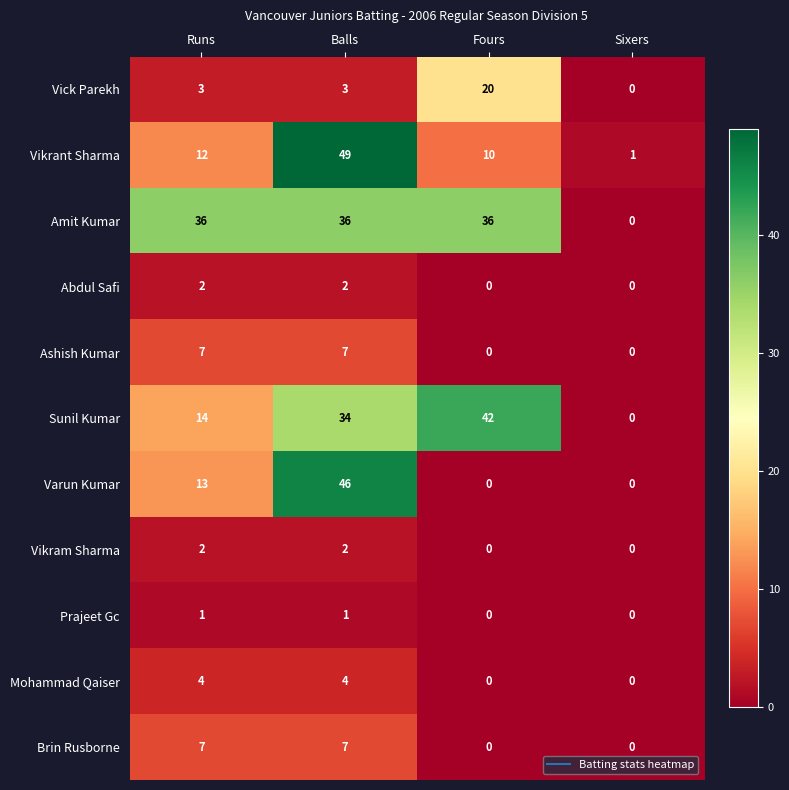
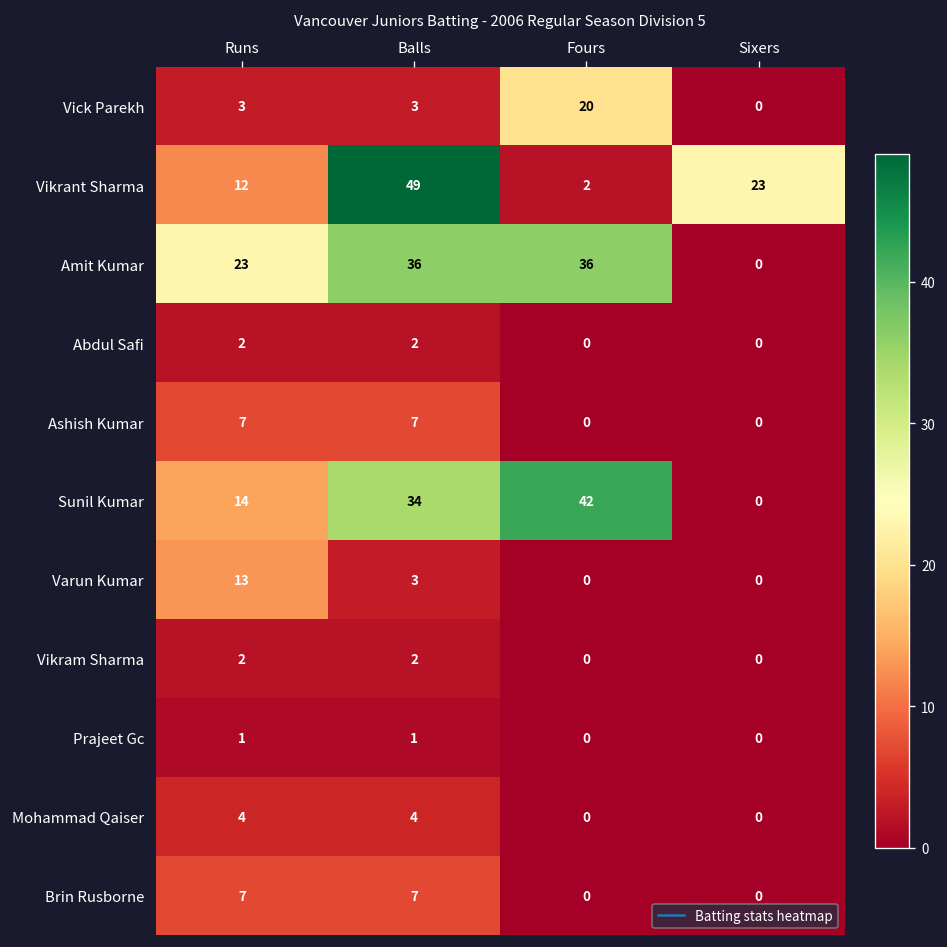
Vikrant Sharma, Fours: 10 -> 2
Vikrant Sharma, Sixers: 1 -> 23
Amit Kumar, Runs: 36 -> 23
Varun Kumar, Balls: 46 -> 3
